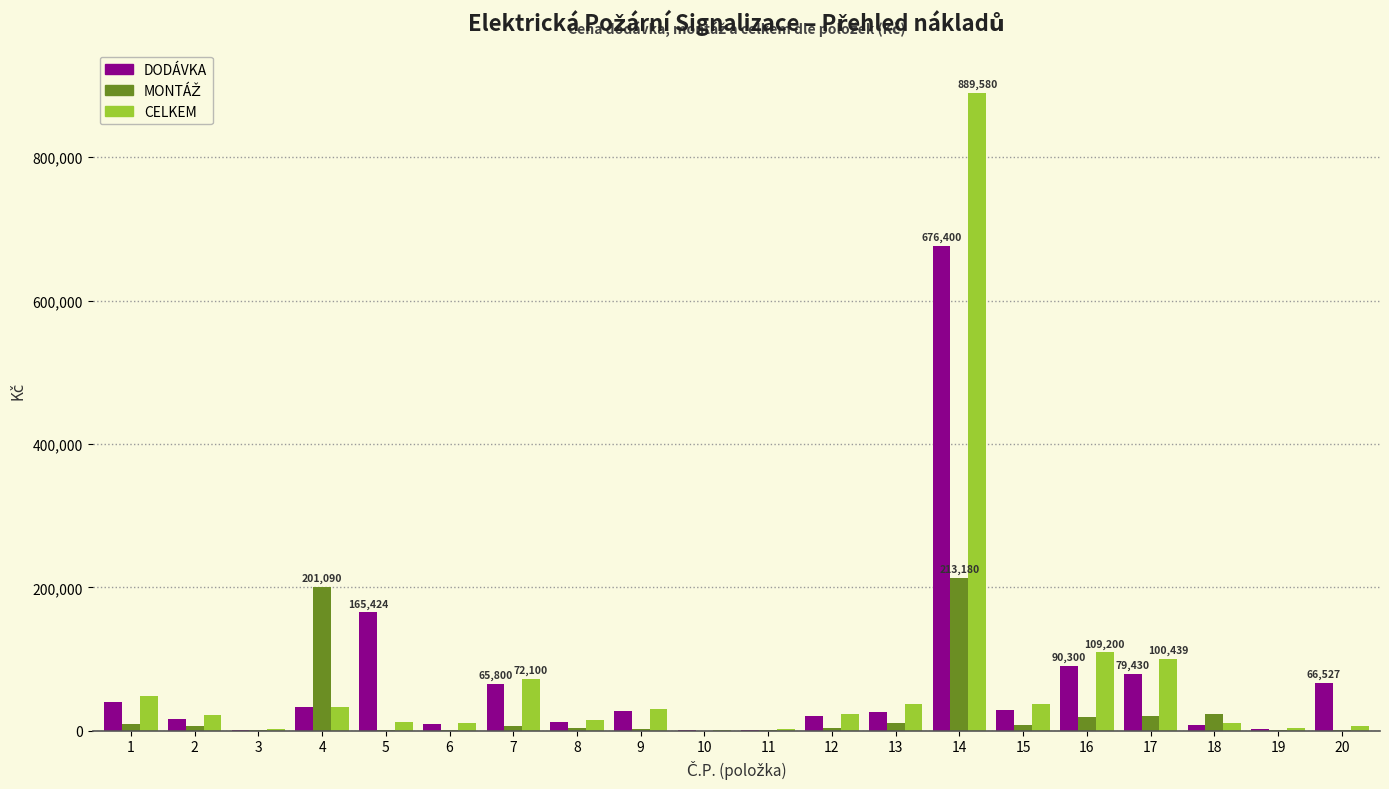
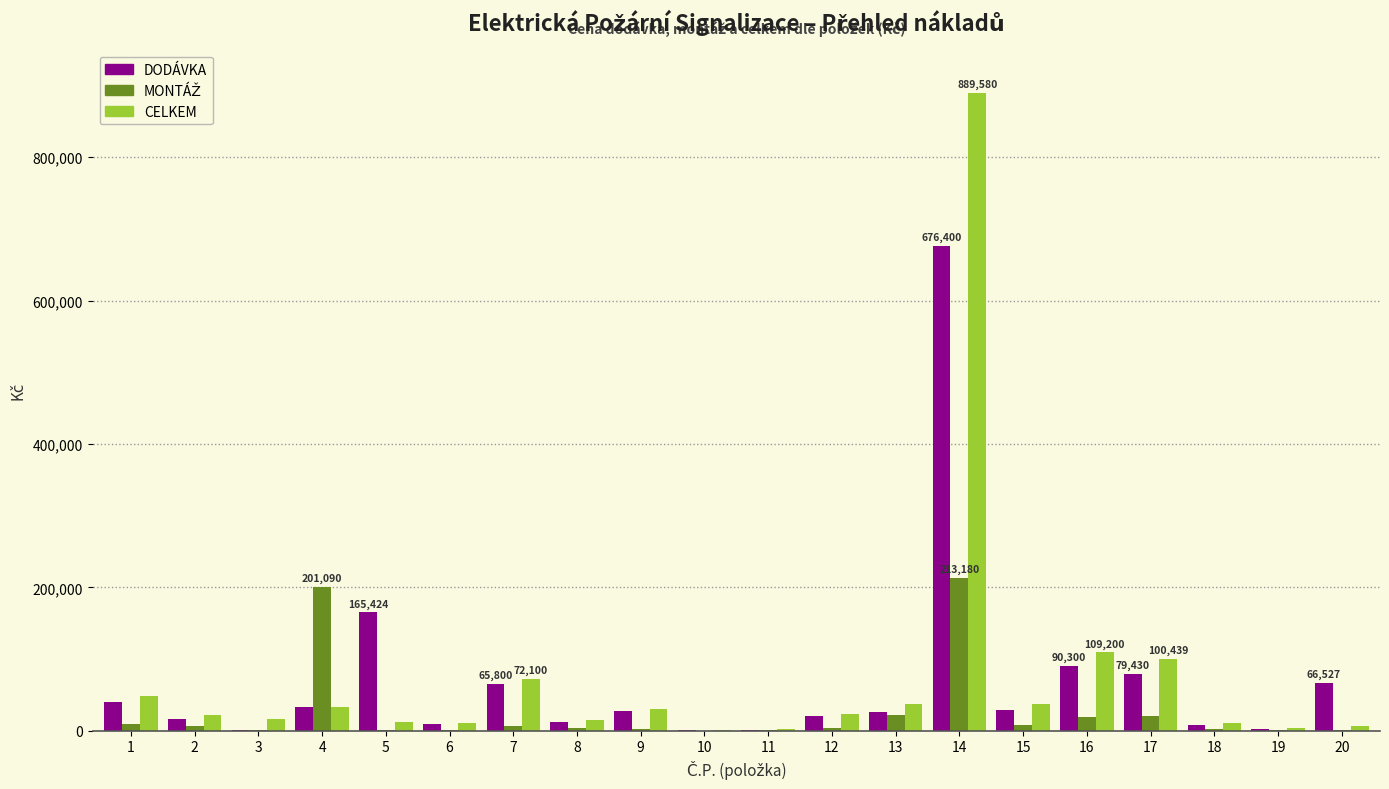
CELKEM, 3: 0 -> 20,000
MONTÁŽ, 13: 10,000 -> 20,000
MONTÁŽ, 18: 20,000 -> 0
